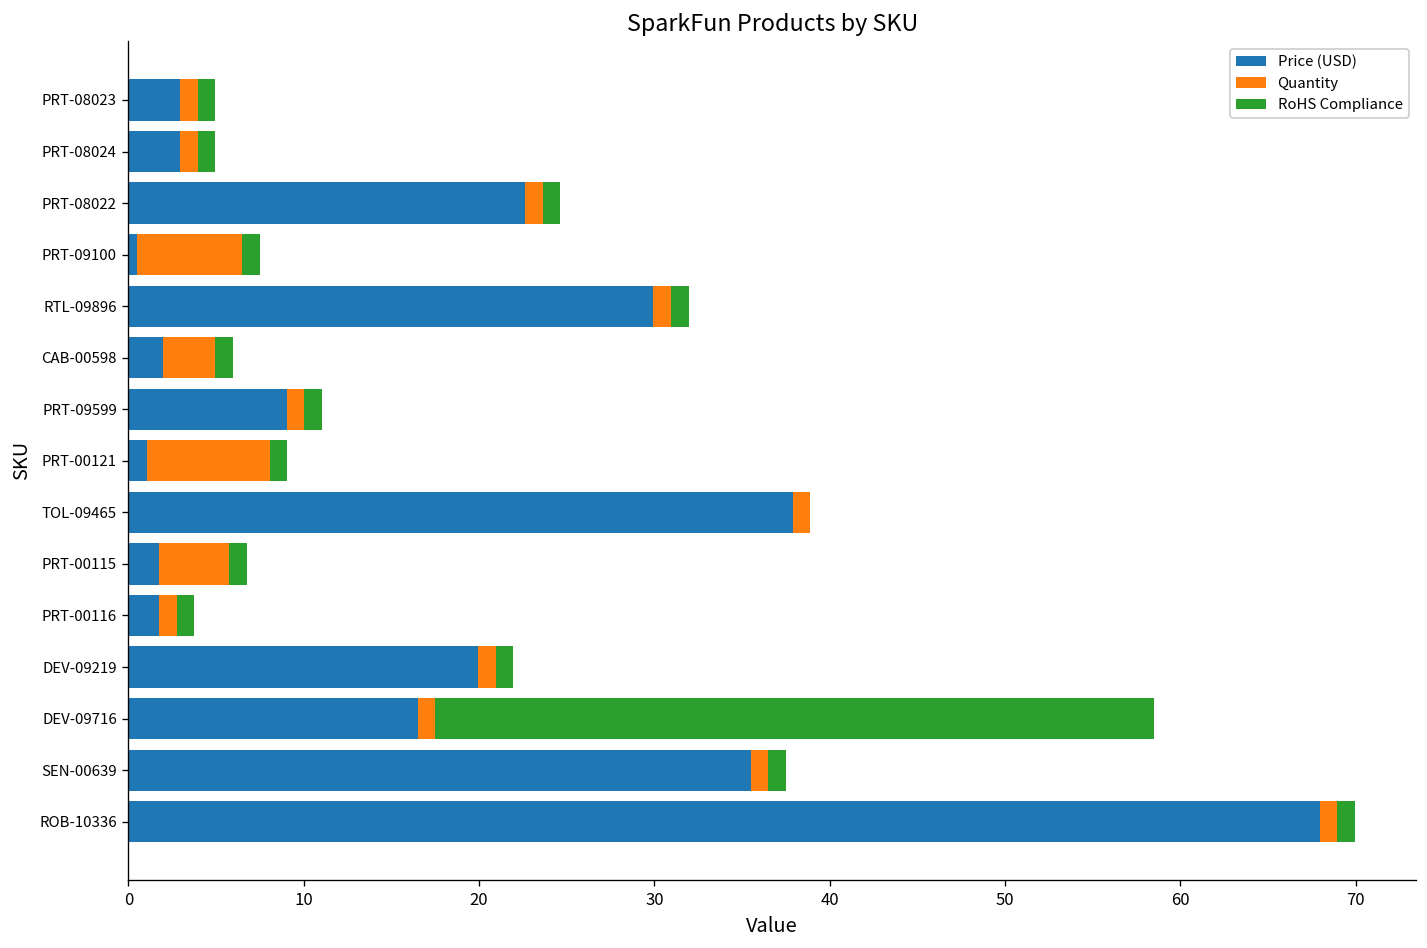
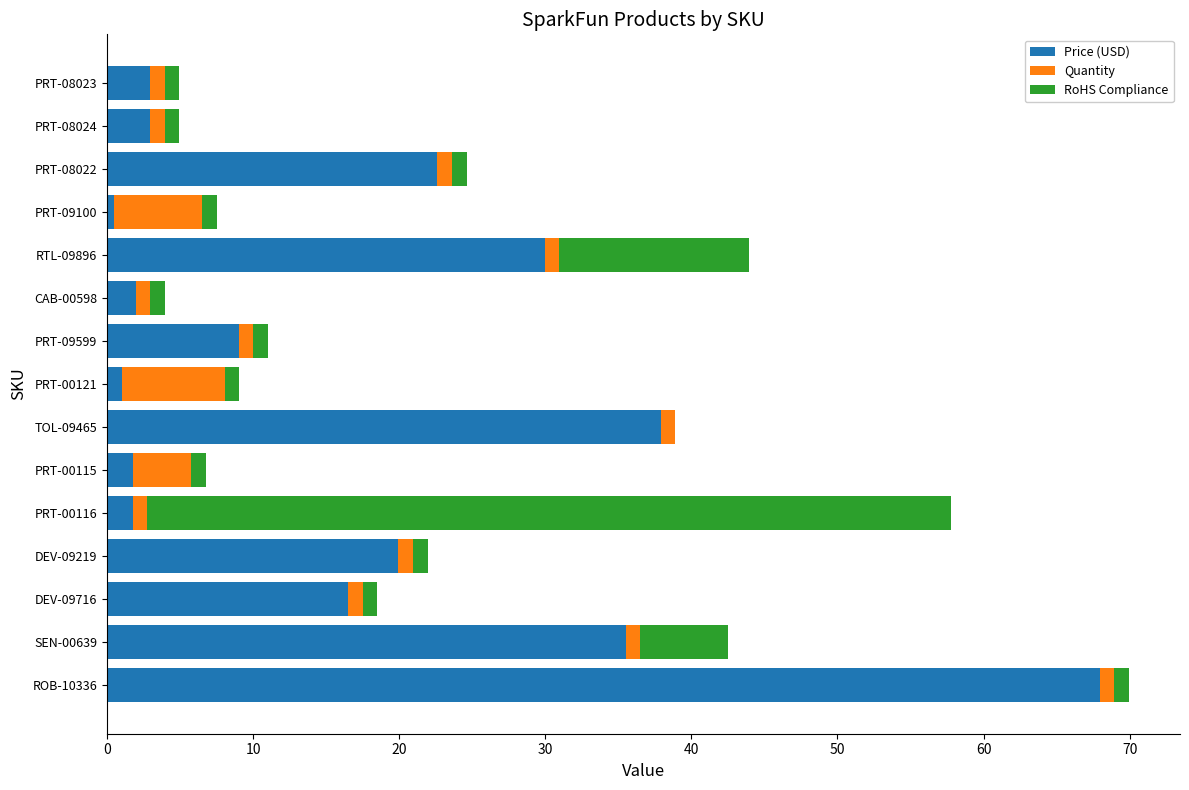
RoHS Compliance, RTL-09896: 1 -> 13
Quantity, CAB-00598: 3 -> 1
RoHS Compliance, PRT-00116: 1 -> 55
RoHS Compliance, DEV-09716: 41 -> 1
RoHS Compliance, SEN-00639: 1 -> 6
